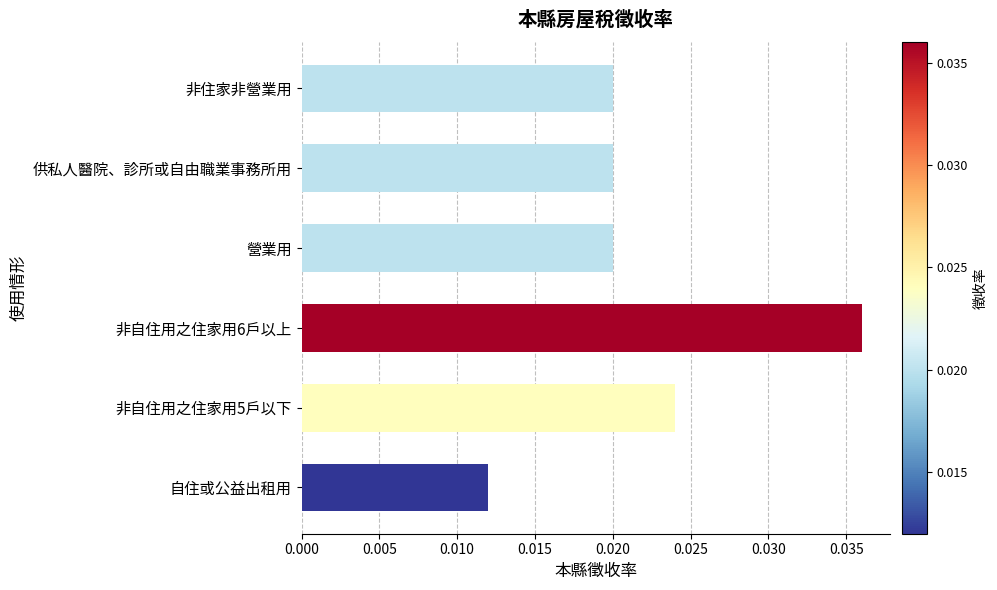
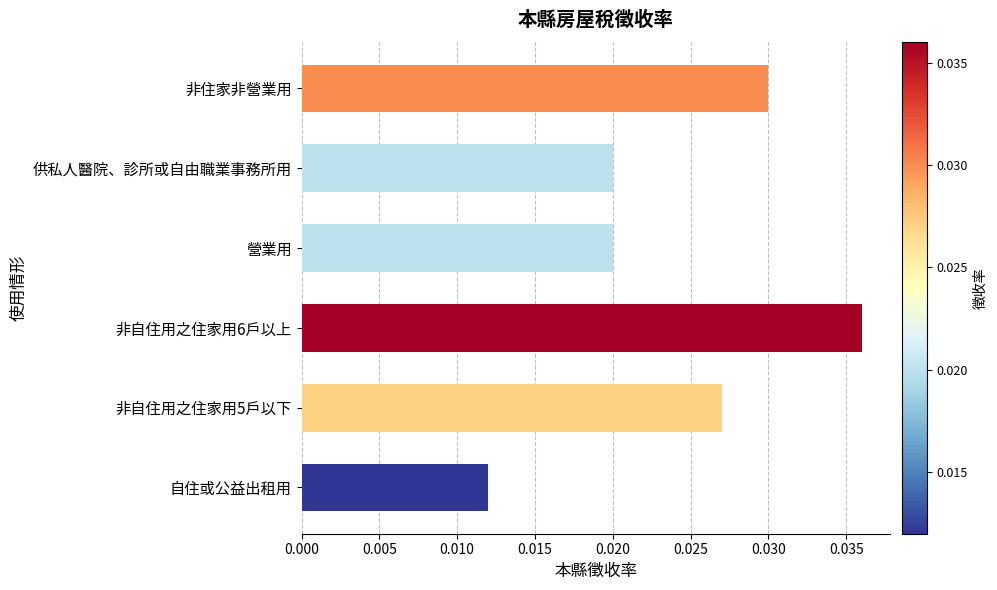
非住家非營業用: 0.02 -> 0.03
非自住用之住家用5戶以下: 0.024 -> 0.027
